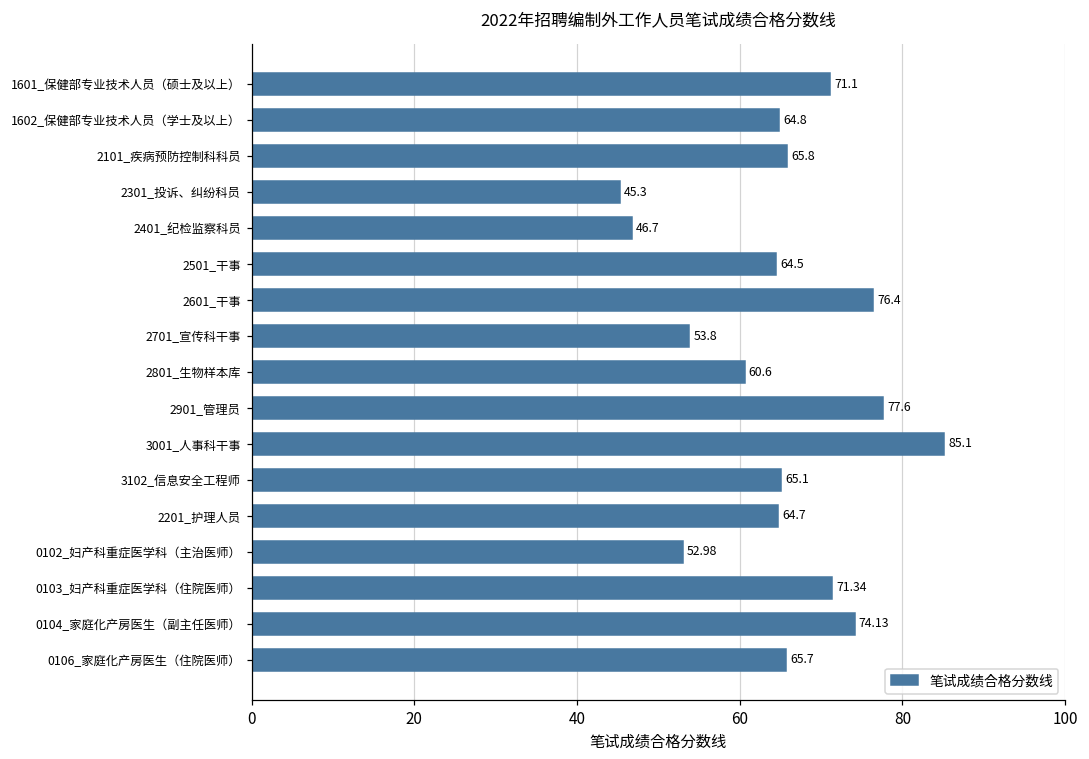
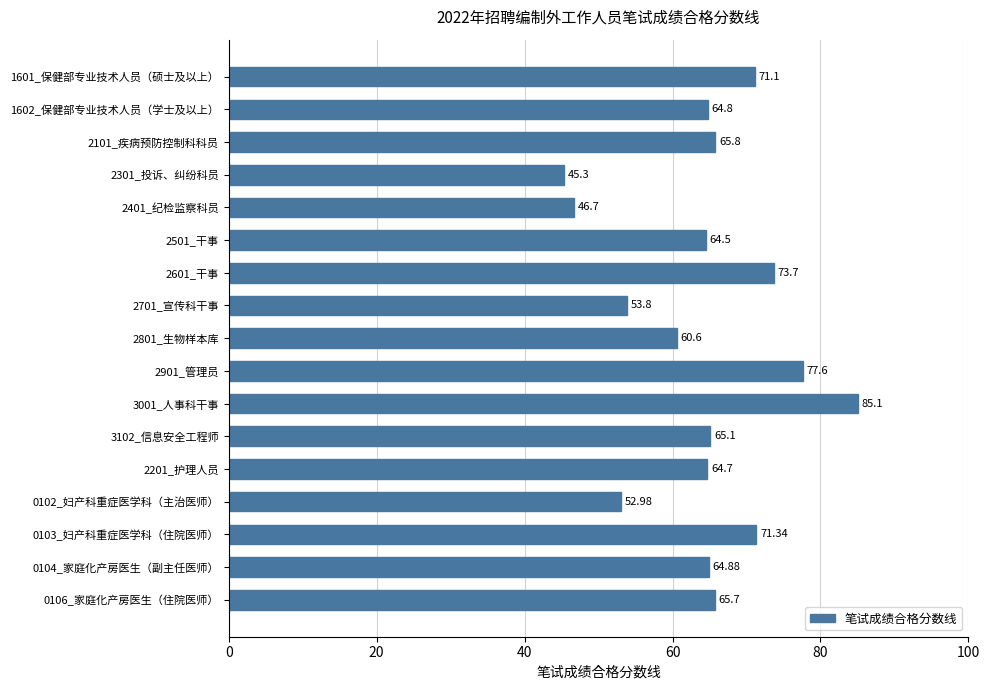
2601_干事: 76.4 -> 73.7
0104_家庭化产房医生（副主任医师）: 74.13 -> 64.88
